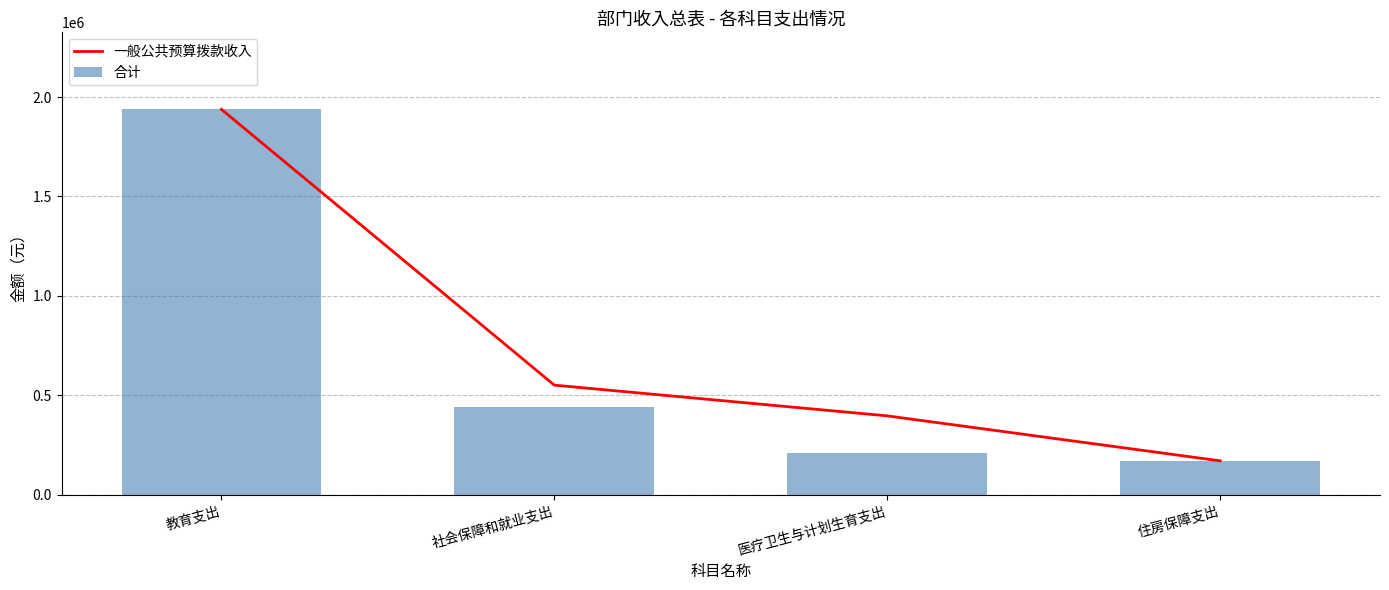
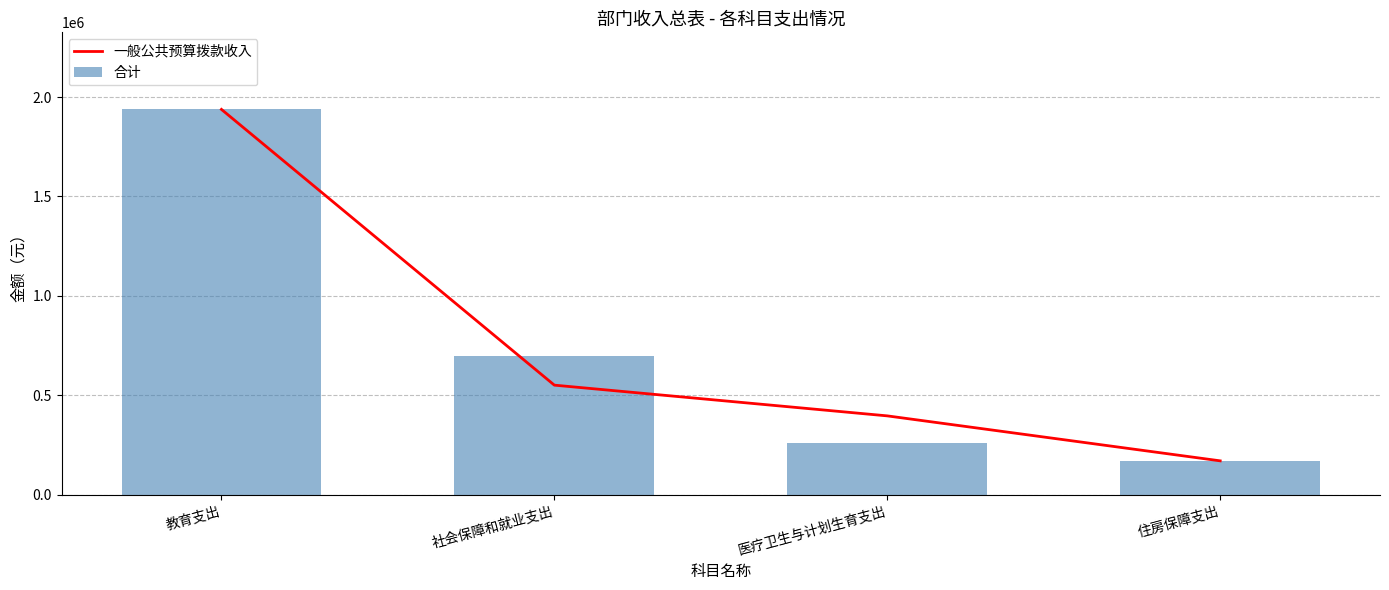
合计, 社会保障和就业支出: 440000 -> 700000
合计, 医疗卫生与计划生育支出: 210000 -> 260000
